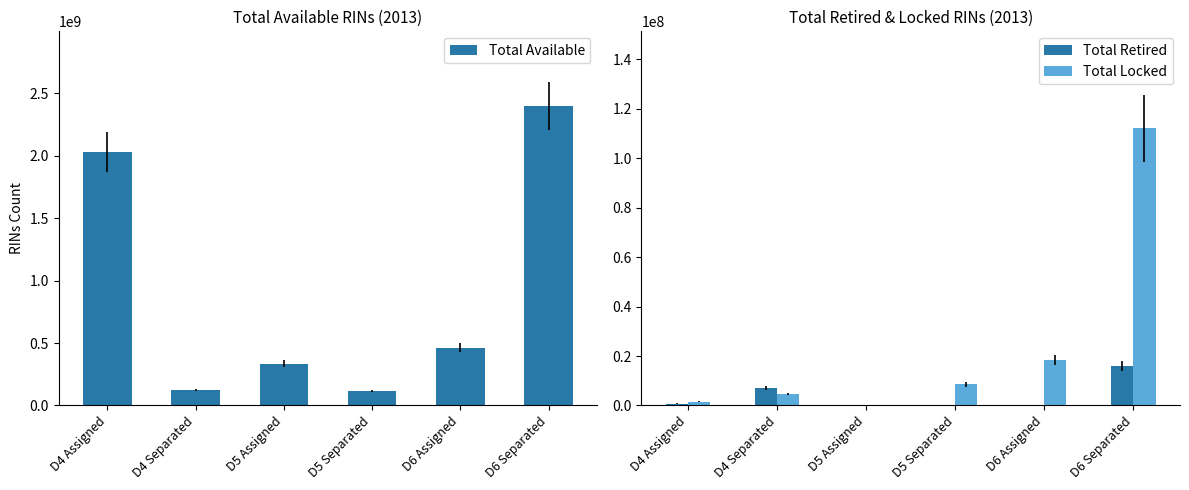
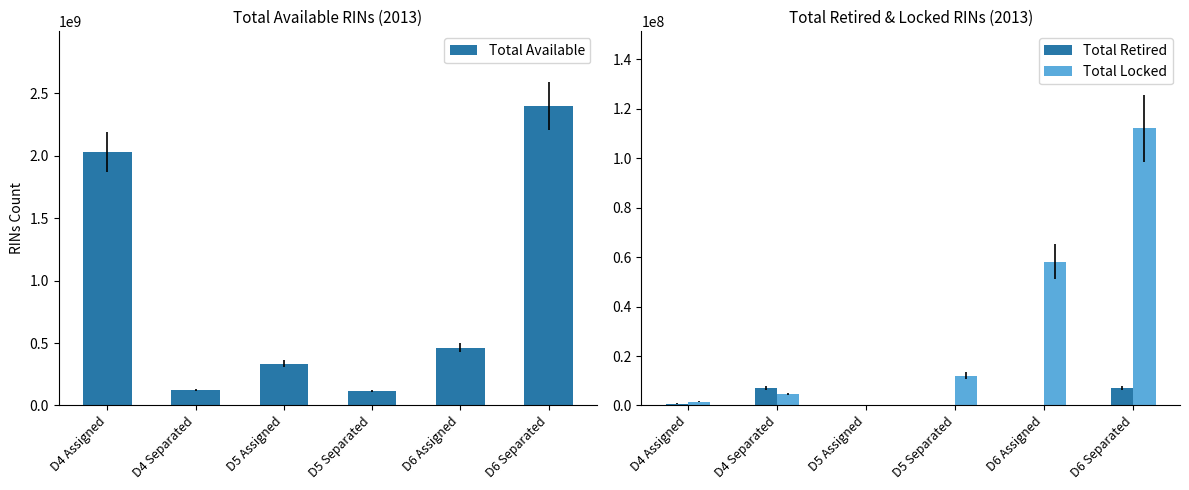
Total Retired & Locked RINs (2013), Total Locked, D5 Separated: 9000000 -> 12000000
Total Retired & Locked RINs (2013), Total Locked, D6 Assigned: 18000000 -> 58000000
Total Retired & Locked RINs (2013), Total Retired, D6 Separated: 16000000 -> 7000000
